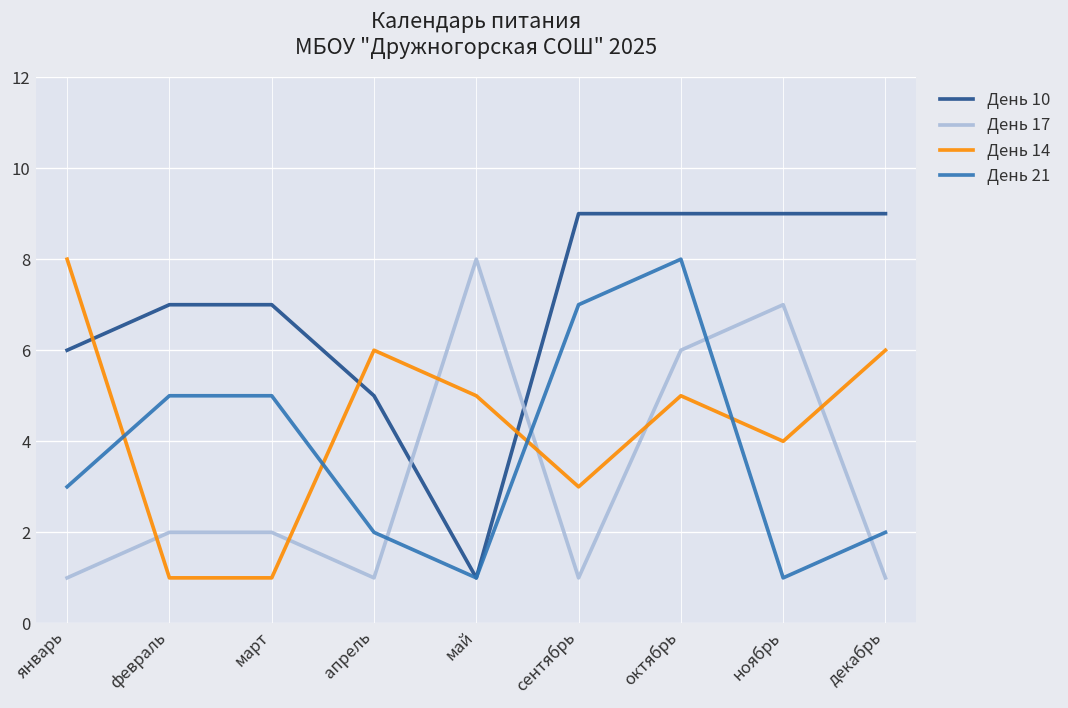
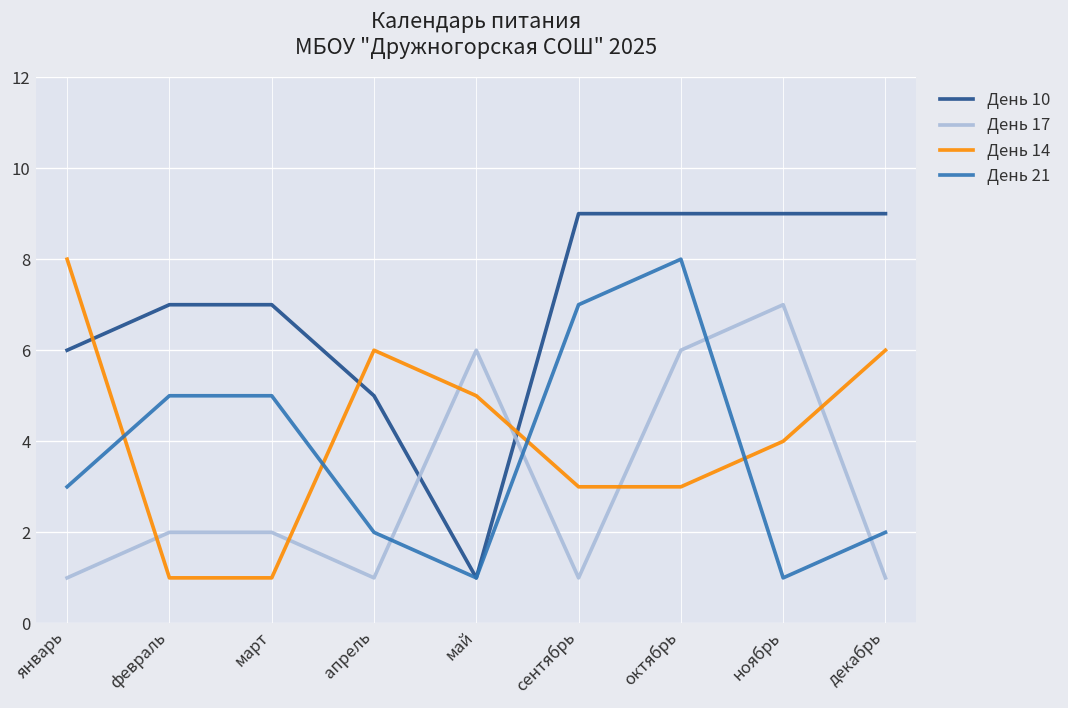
День 17, май: 8 -> 6
День 14, октябрь: 5 -> 3
